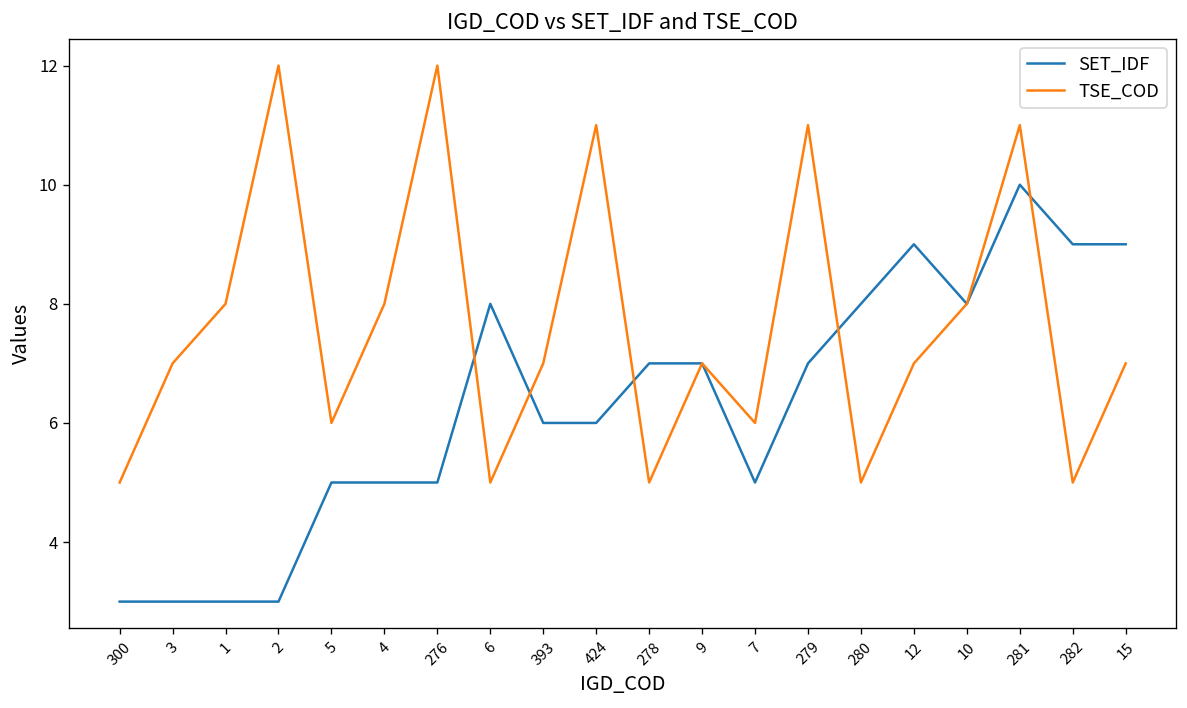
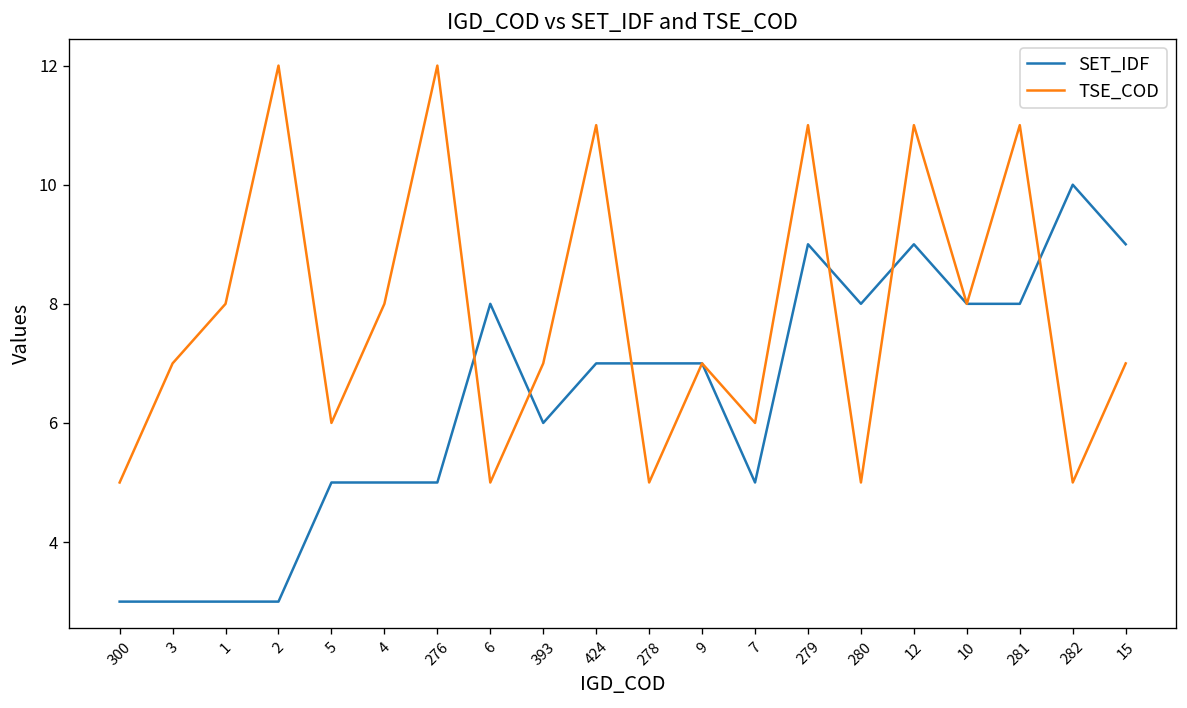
SET_IDF, 424: 6 -> 7
SET_IDF, 279: 7 -> 9
TSE_COD, 12: 7 -> 11
SET_IDF, 281: 10 -> 8
SET_IDF, 282: 9 -> 10
